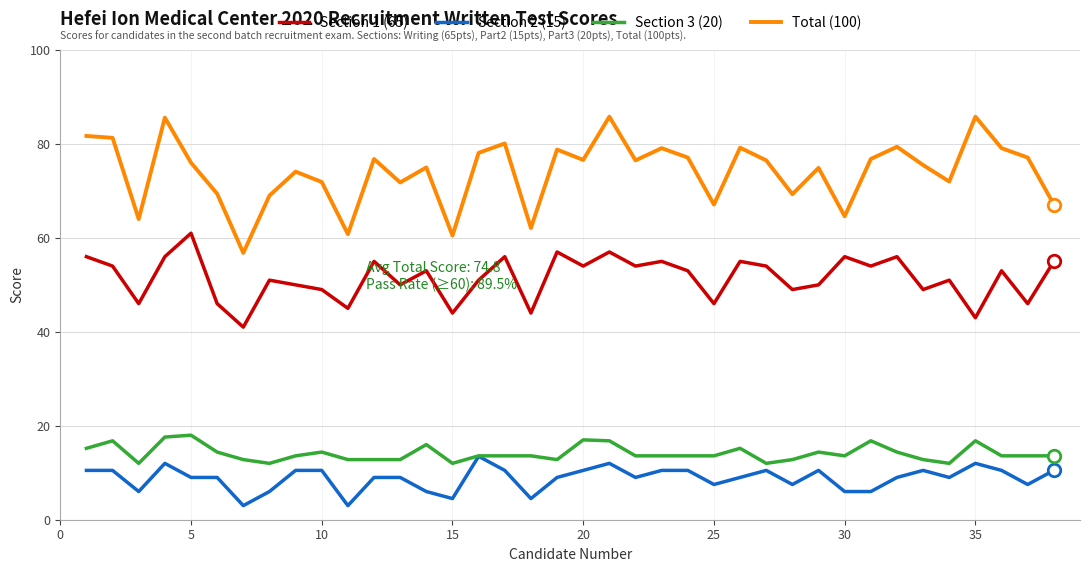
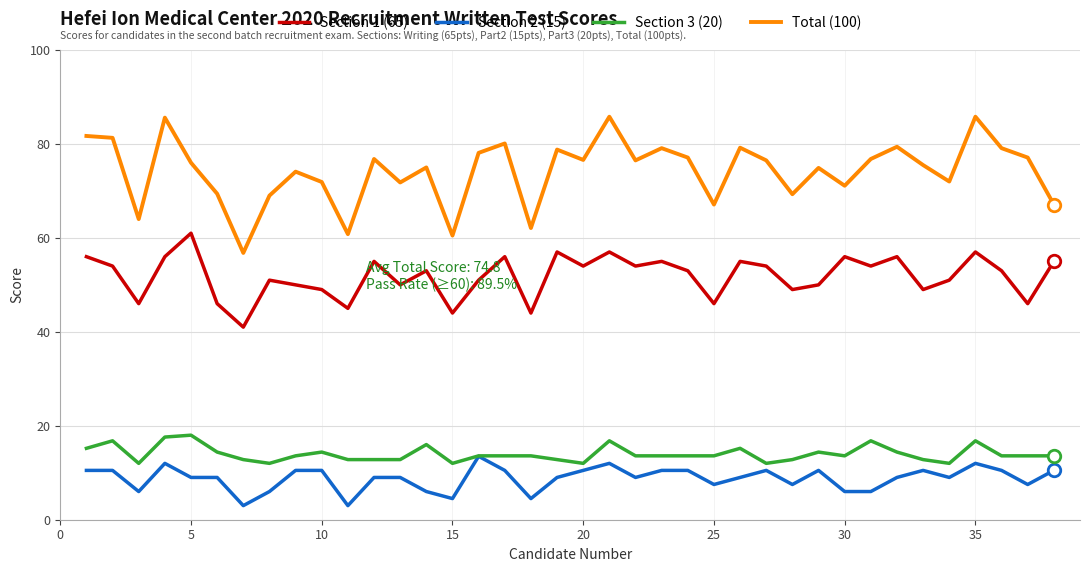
Section 3 (20), 20: 17 -> 12
Total (100), 30: 65 -> 71
Section 1 (65), 35: 43 -> 57
